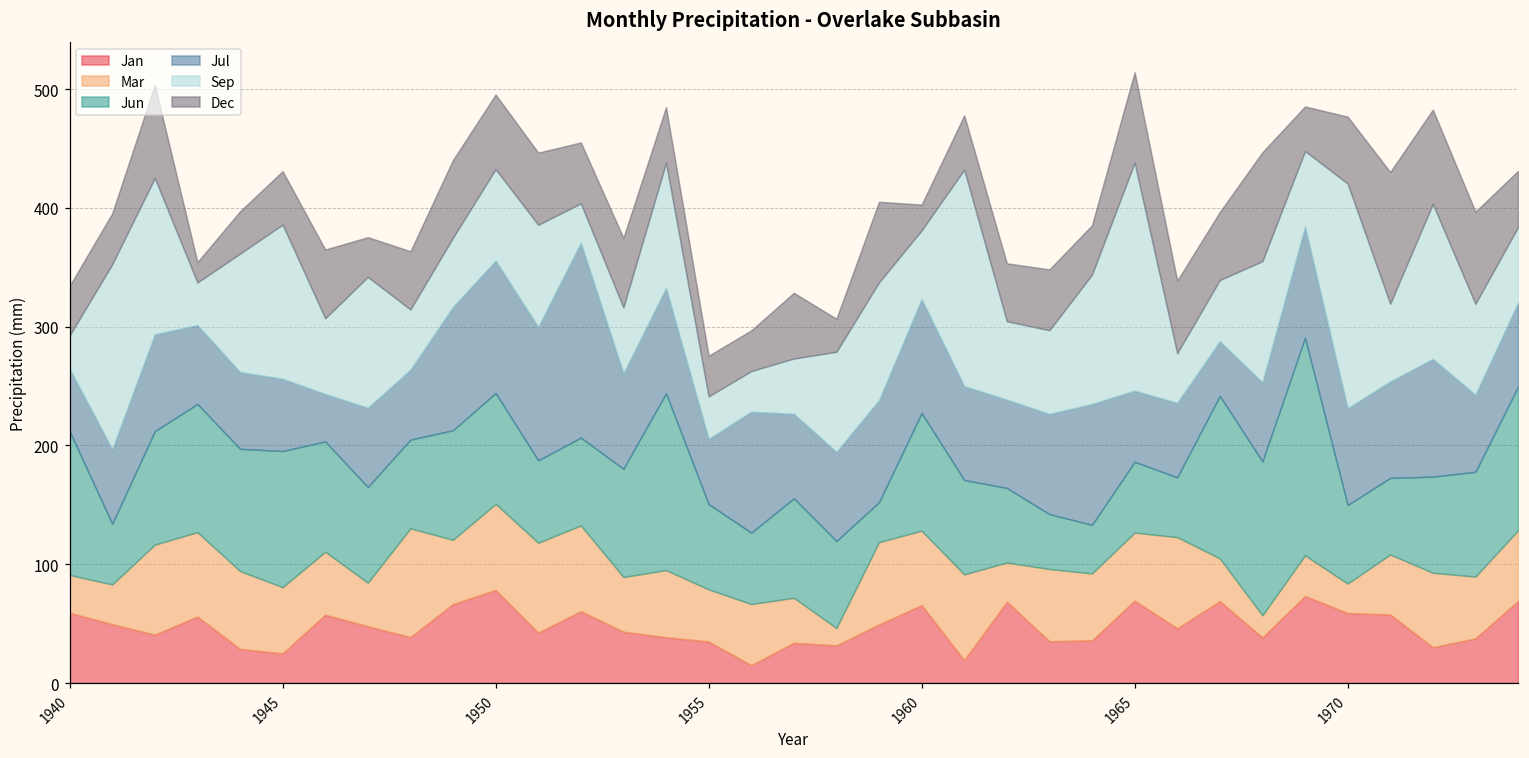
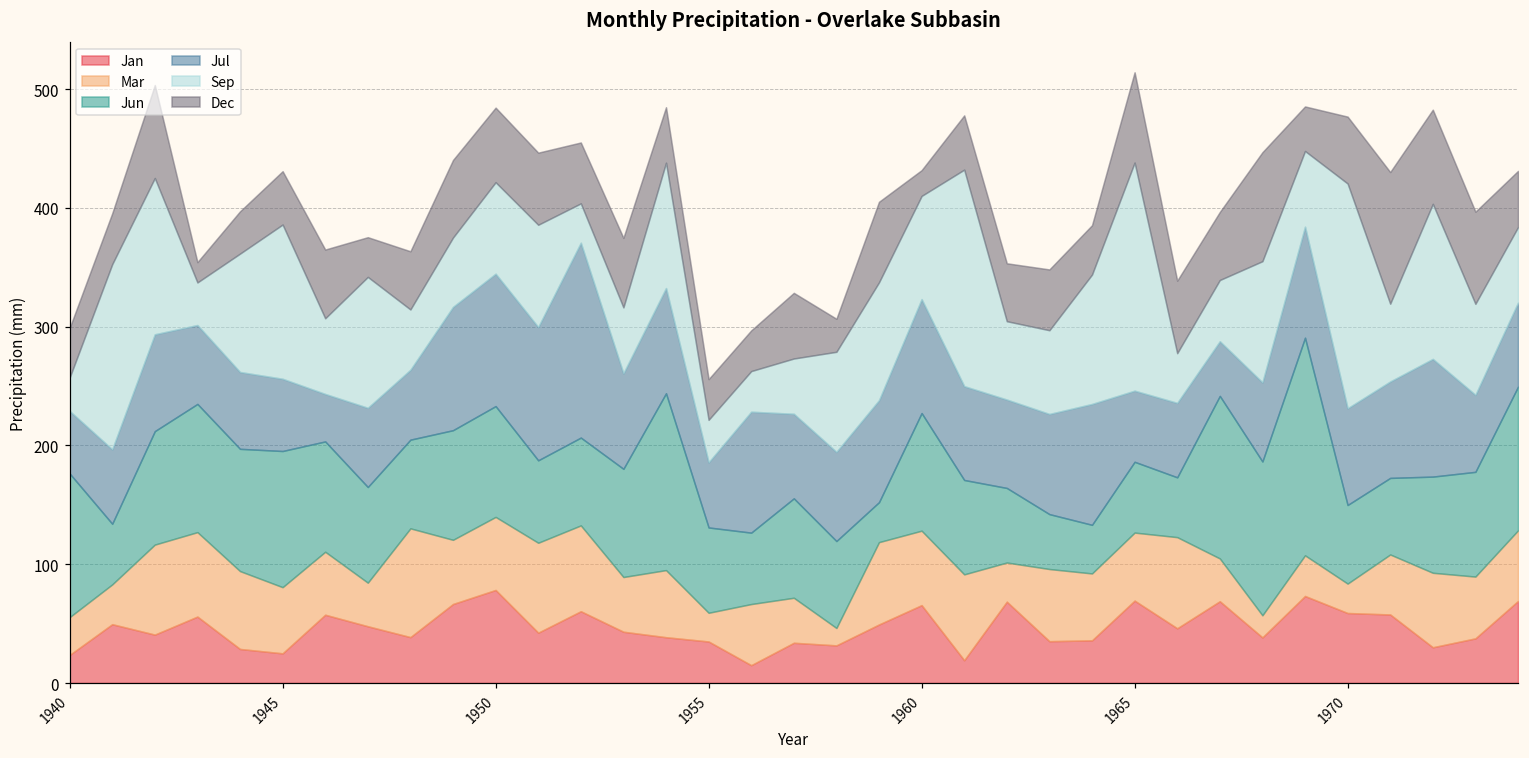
Jan, 1940: 59 -> 24
Mar, 1950: 73 -> 62
Mar, 1955: 44 -> 24
Sep, 1960: 58 -> 87
